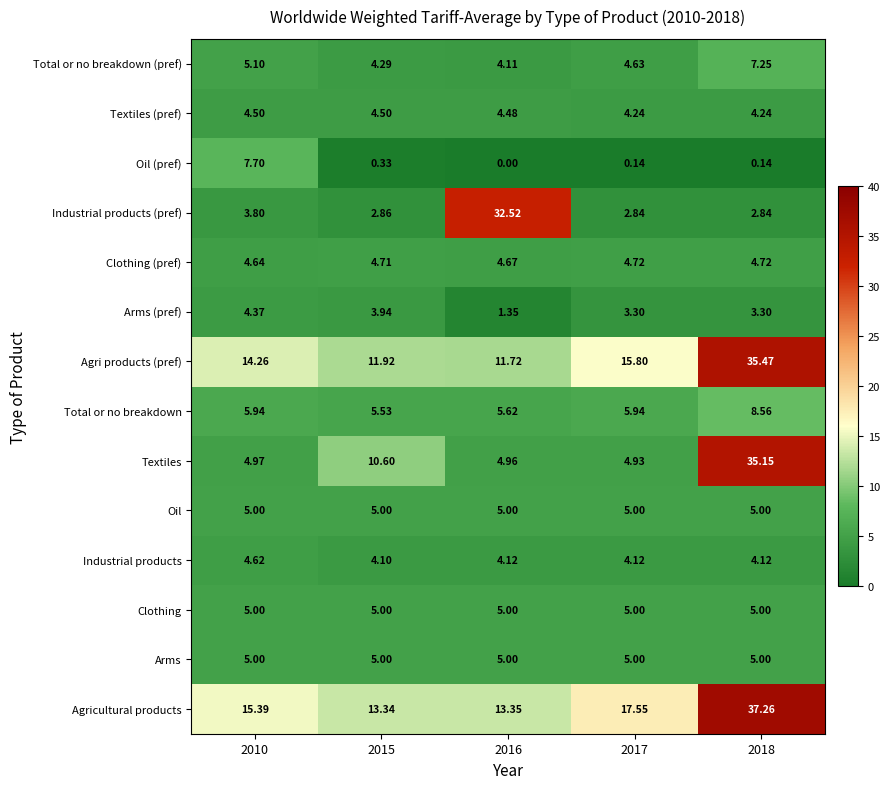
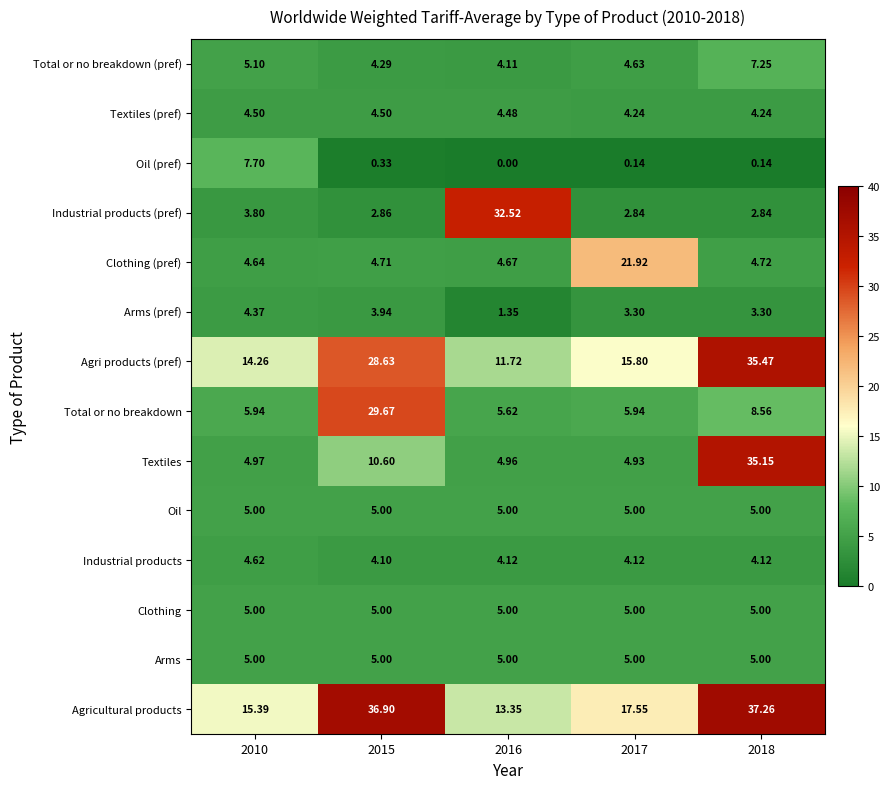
Clothing (pref), 2017: 4.72 -> 21.92
Agri products (pref), 2015: 11.92 -> 28.63
Total or no breakdown, 2015: 5.53 -> 29.67
Agricultural products, 2015: 13.34 -> 36.90
